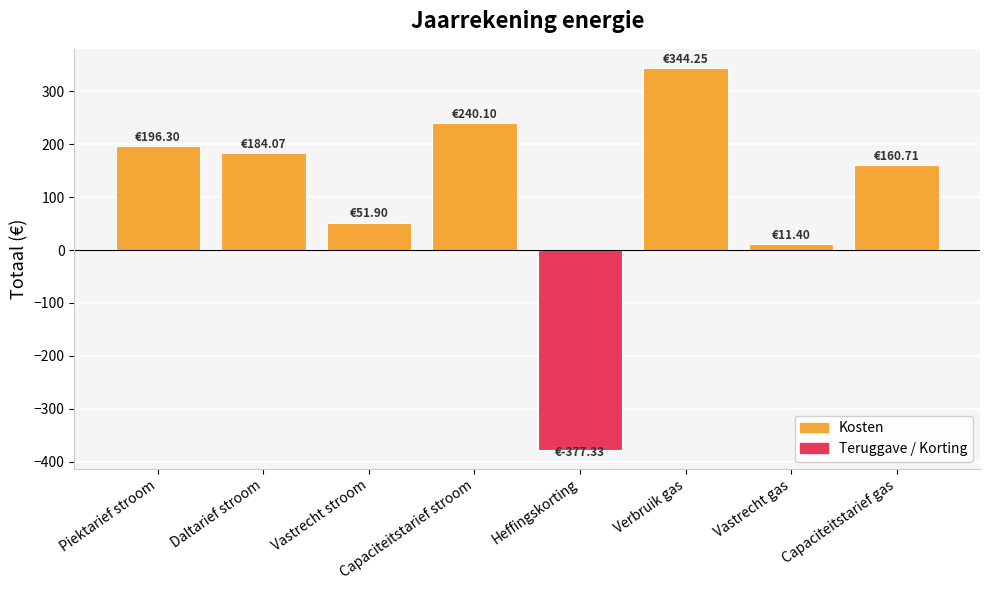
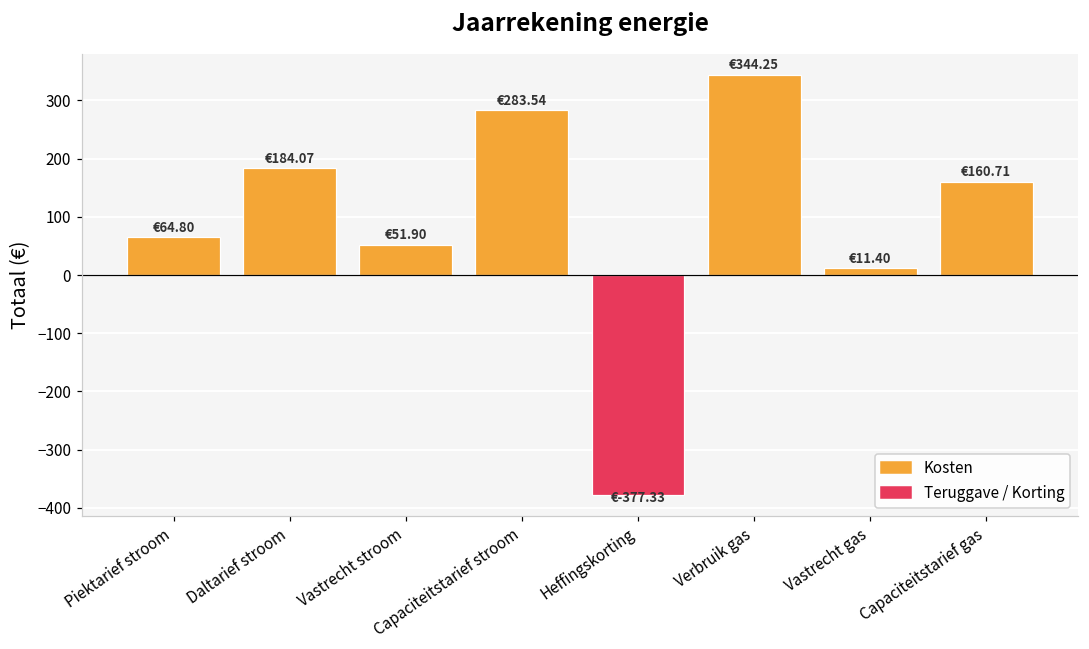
Piektarief stroom: €196.30 -> €64.80
Capaciteitstarief stroom: €240.10 -> €283.54
